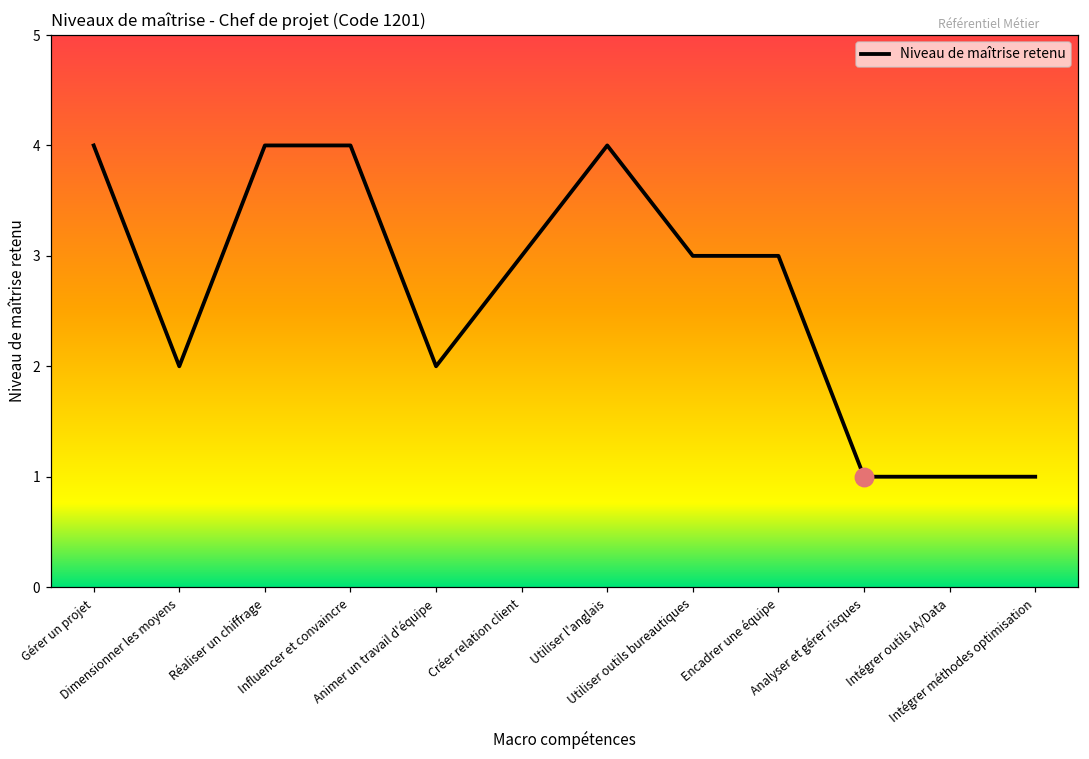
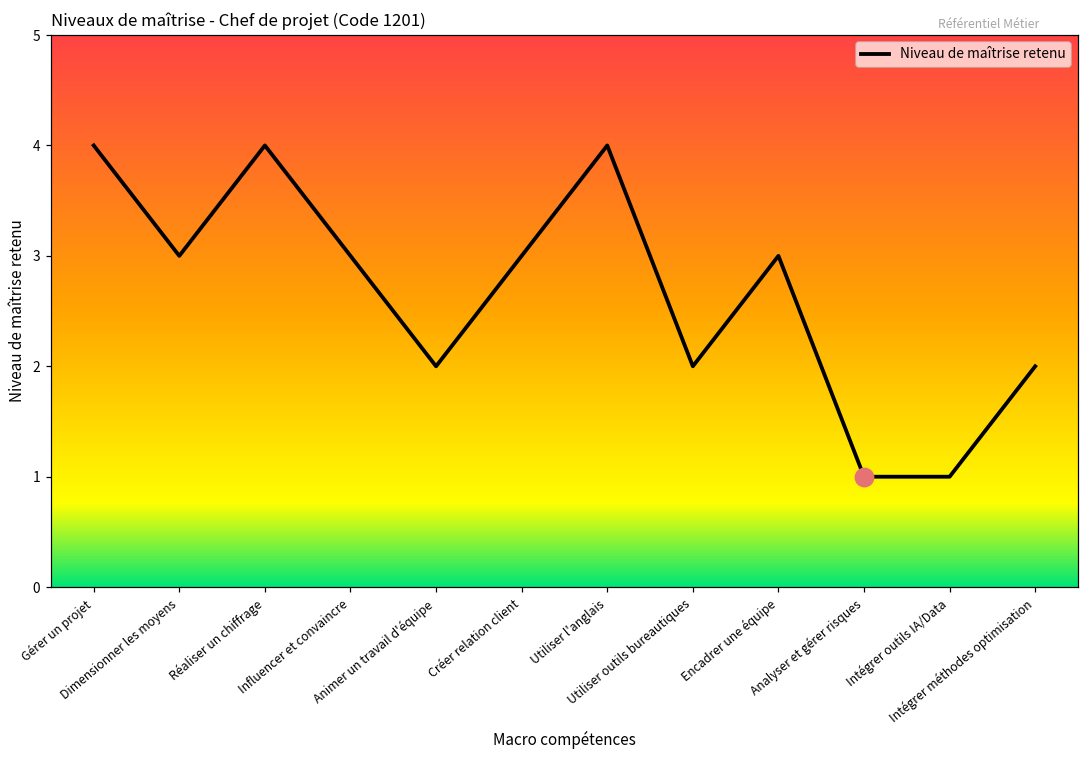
Niveau de maîtrise retenu, Dimensionner les moyens: 2 -> 3
Niveau de maîtrise retenu, Influencer et convaincre: 4 -> 3
Niveau de maîtrise retenu, Utiliser outils bureautiques: 3 -> 2
Niveau de maîtrise retenu, Intégrer méthodes optimisation: 1 -> 2
